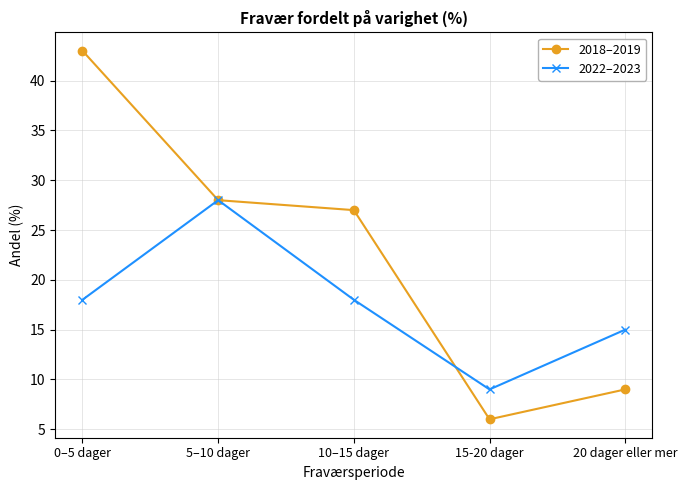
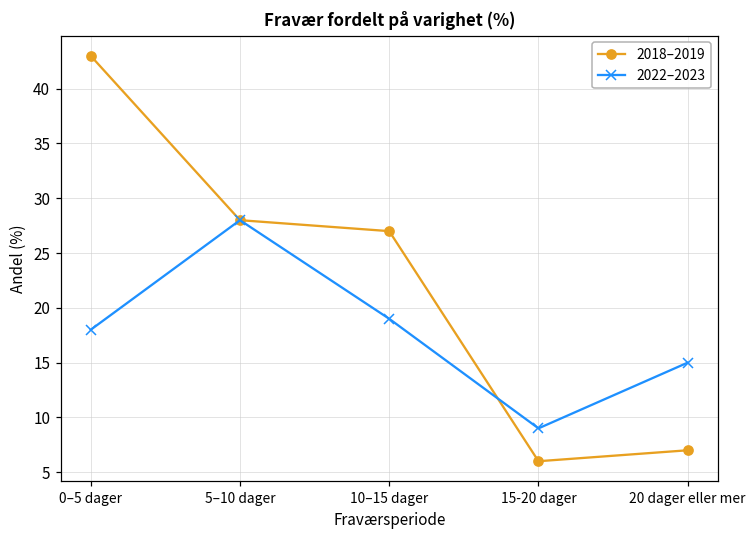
2022–2023, 10–15 dager: 18 -> 19
2018–2019, 20 dager eller mer: 9 -> 7
